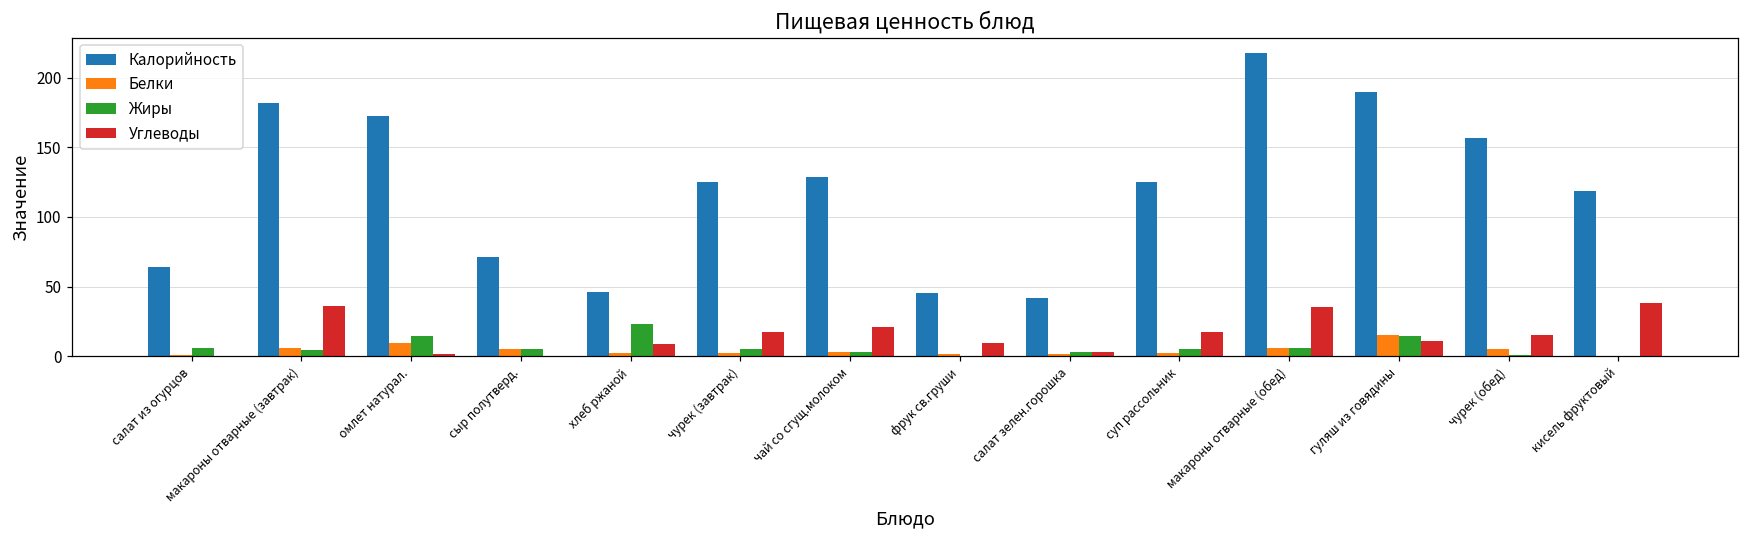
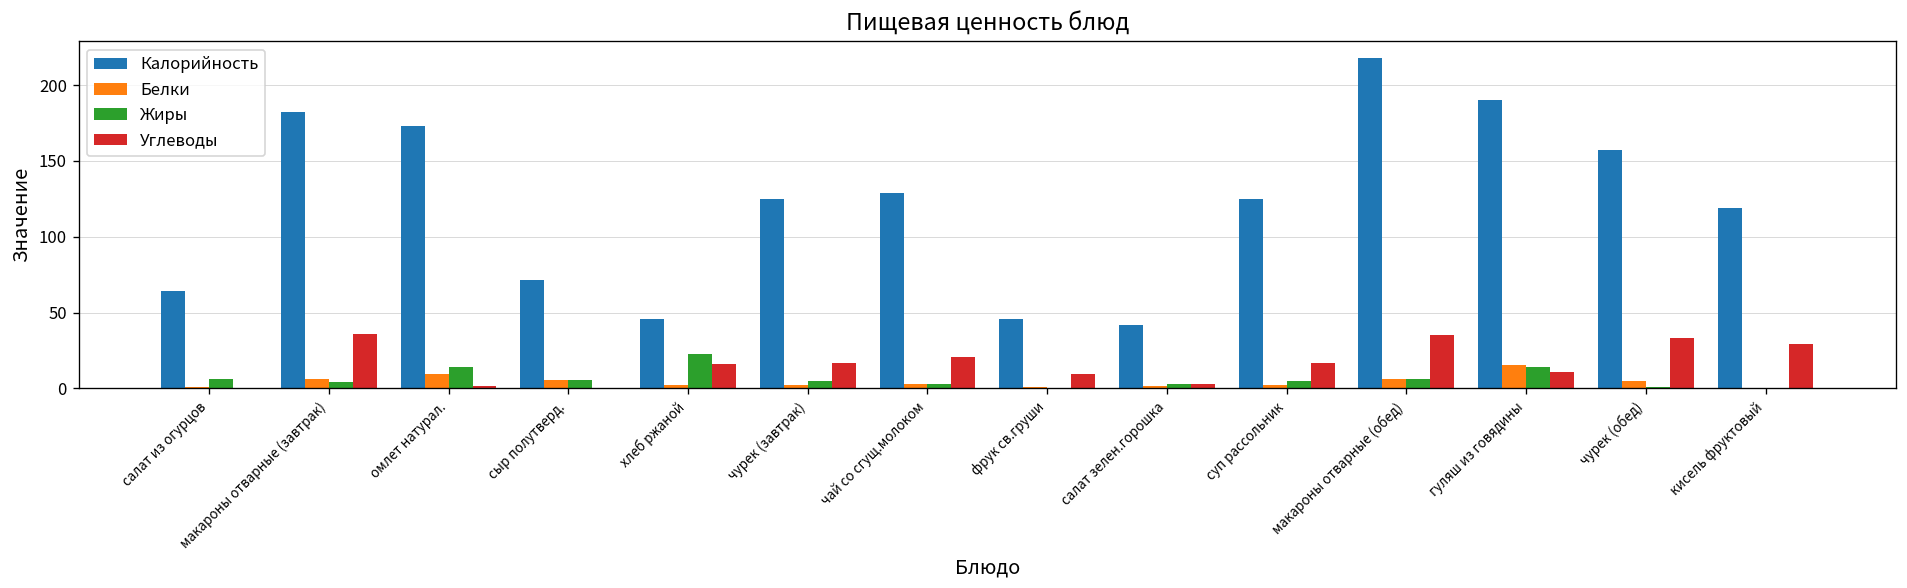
Углеводы, хлеб ржаной: 9 -> 16
Углеводы, чурек (обед): 15 -> 33
Углеводы, кисель фруктовый: 38 -> 29
